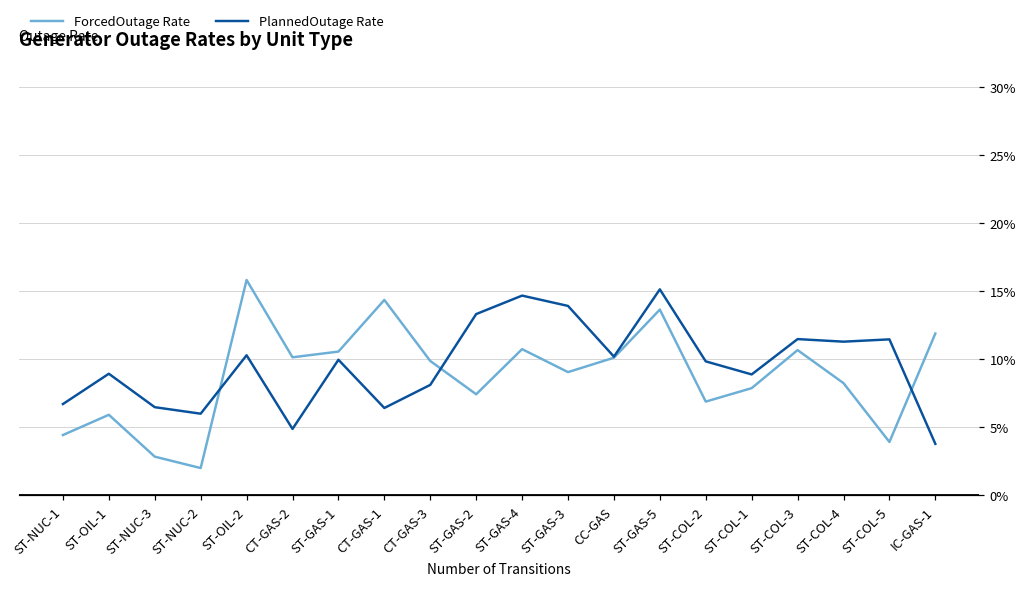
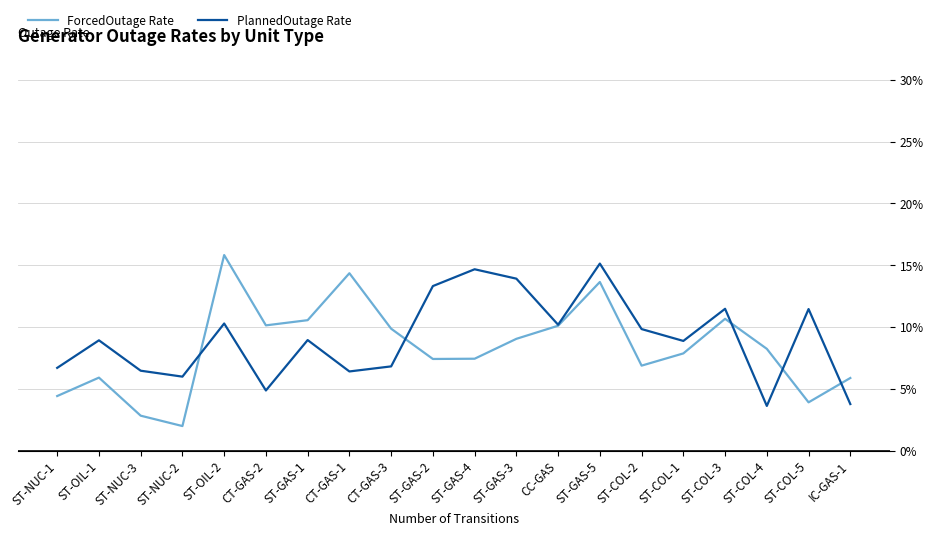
PlannedOutage Rate, ST-GAS-1: 10.0% -> 8.9%
PlannedOutage Rate, CT-GAS-3: 8.1% -> 6.8%
ForcedOutage Rate, ST-GAS-4: 10.7% -> 7.4%
PlannedOutage Rate, ST-COL-4: 11.3% -> 3.6%
ForcedOutage Rate, IC-GAS-1: 11.9% -> 5.9%
